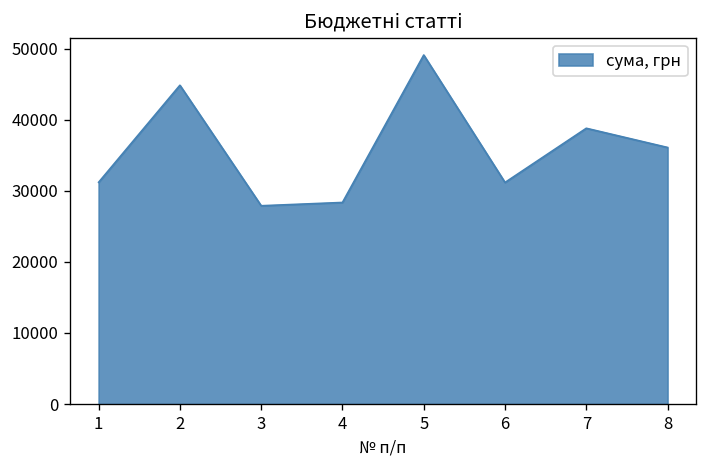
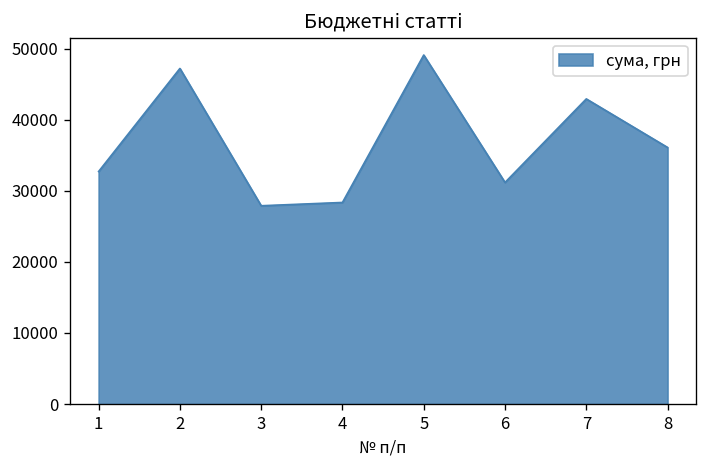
1: 31000 -> 33000
2: 45000 -> 47000
7: 39000 -> 43000
